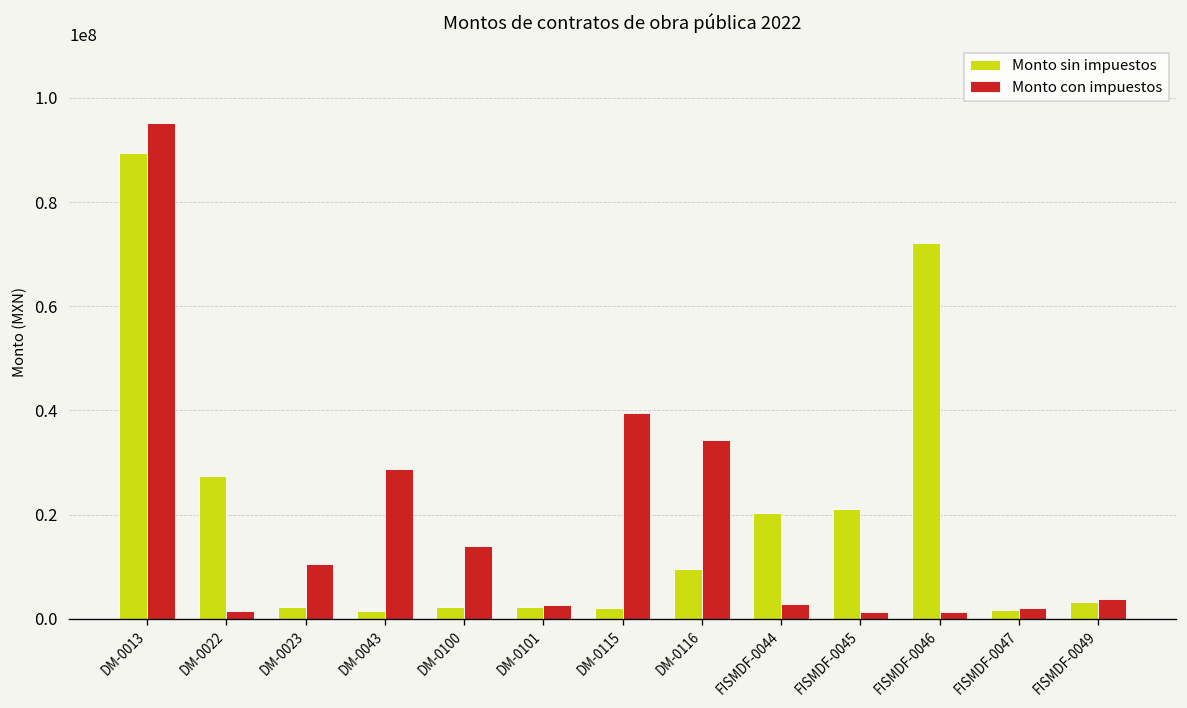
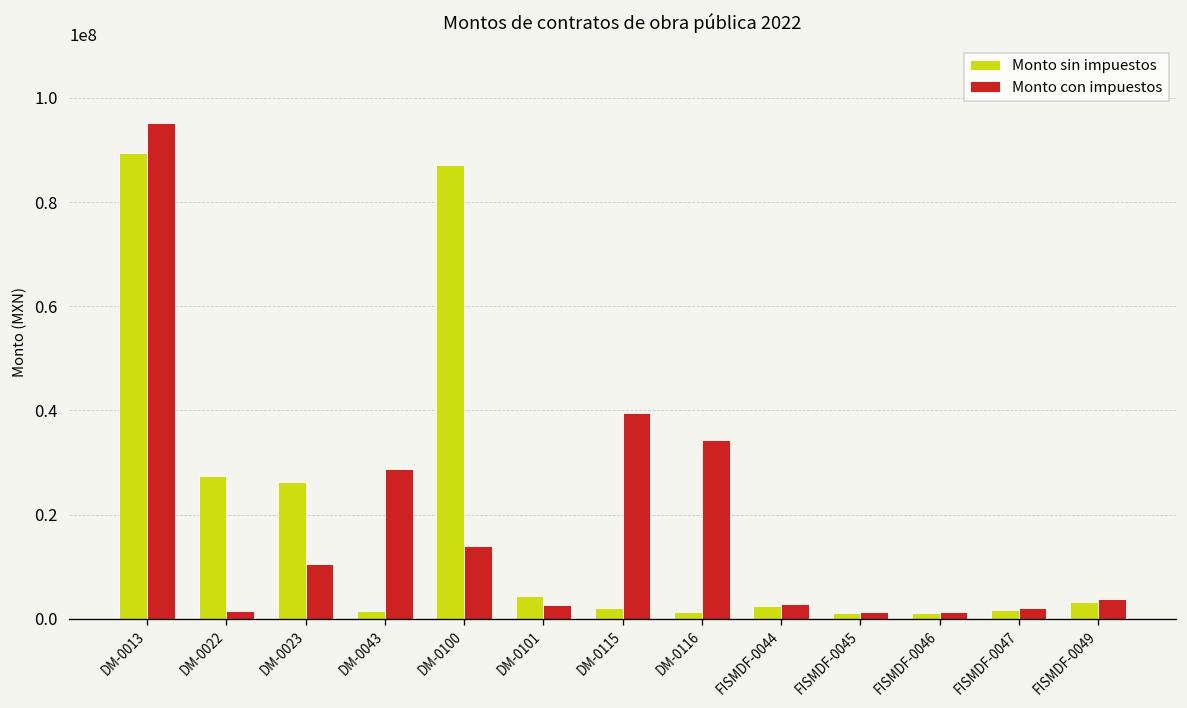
Monto sin impuestos, DM-0023: 2000000 -> 26000000
Monto sin impuestos, DM-0100: 2000000 -> 87000000
Monto sin impuestos, DM-0101: 2000000 -> 4000000
Monto sin impuestos, DM-0116: 10000000 -> 1000000
Monto sin impuestos, FISMDF-0044: 20000000 -> 2000000
Monto sin impuestos, FISMDF-0045: 21000000 -> 1000000
Monto sin impuestos, FISMDF-0046: 72000000 -> 1000000
